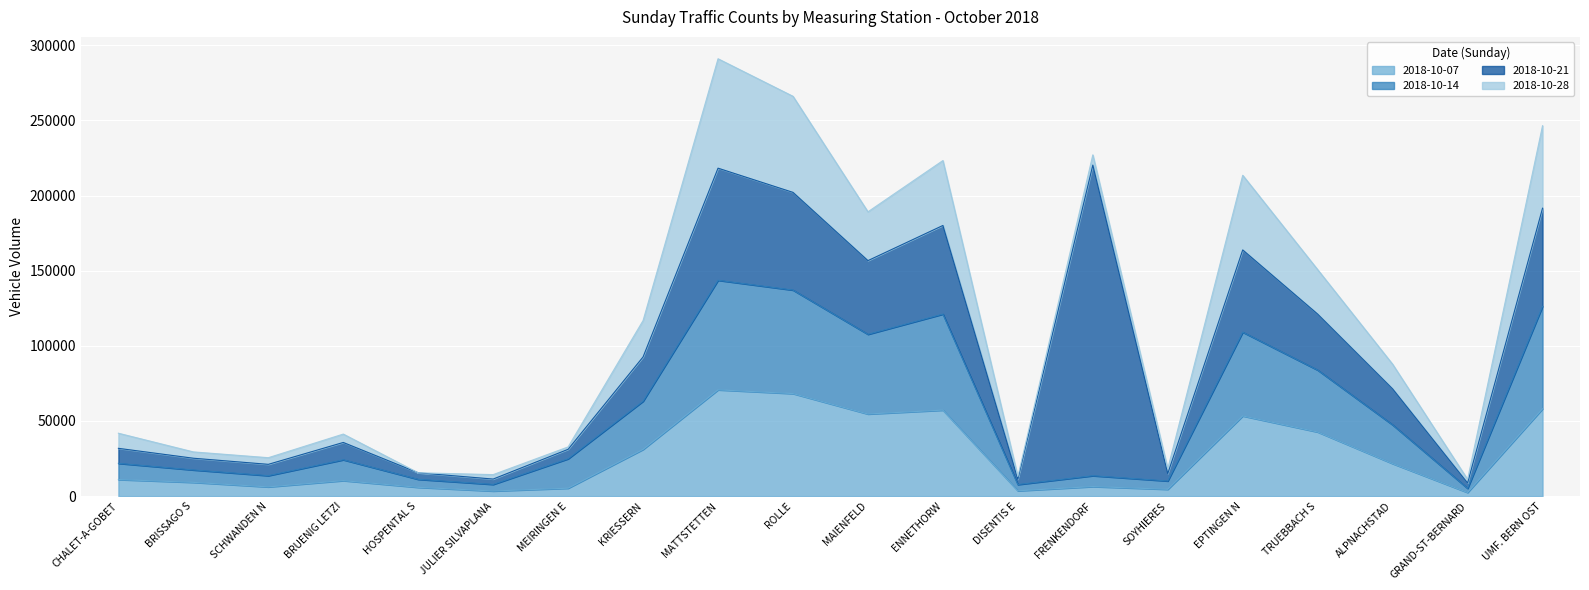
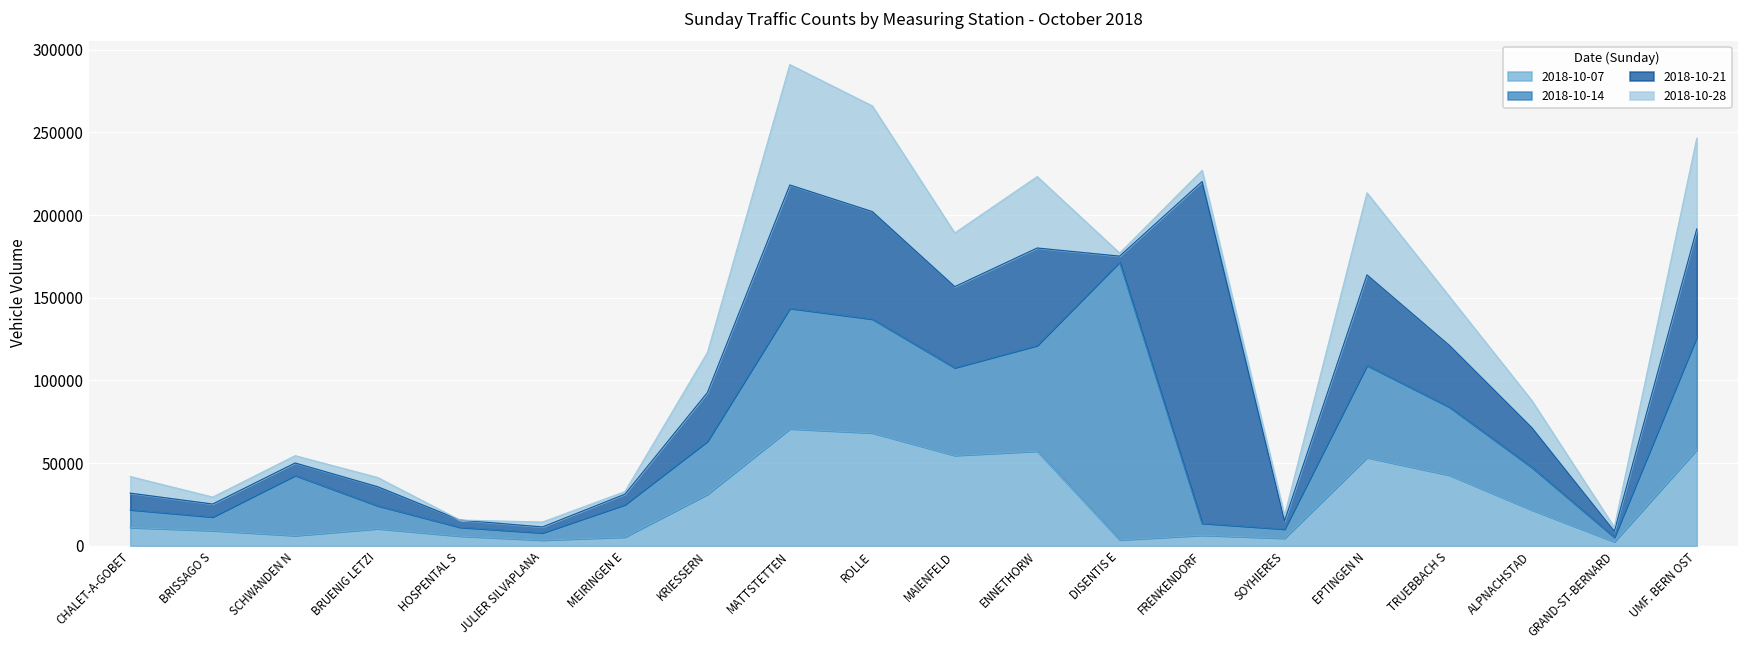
2018-10-14, SCHWANDEN N: 7000 -> 36000
2018-10-14, DISENTIS E: 4000 -> 168000
